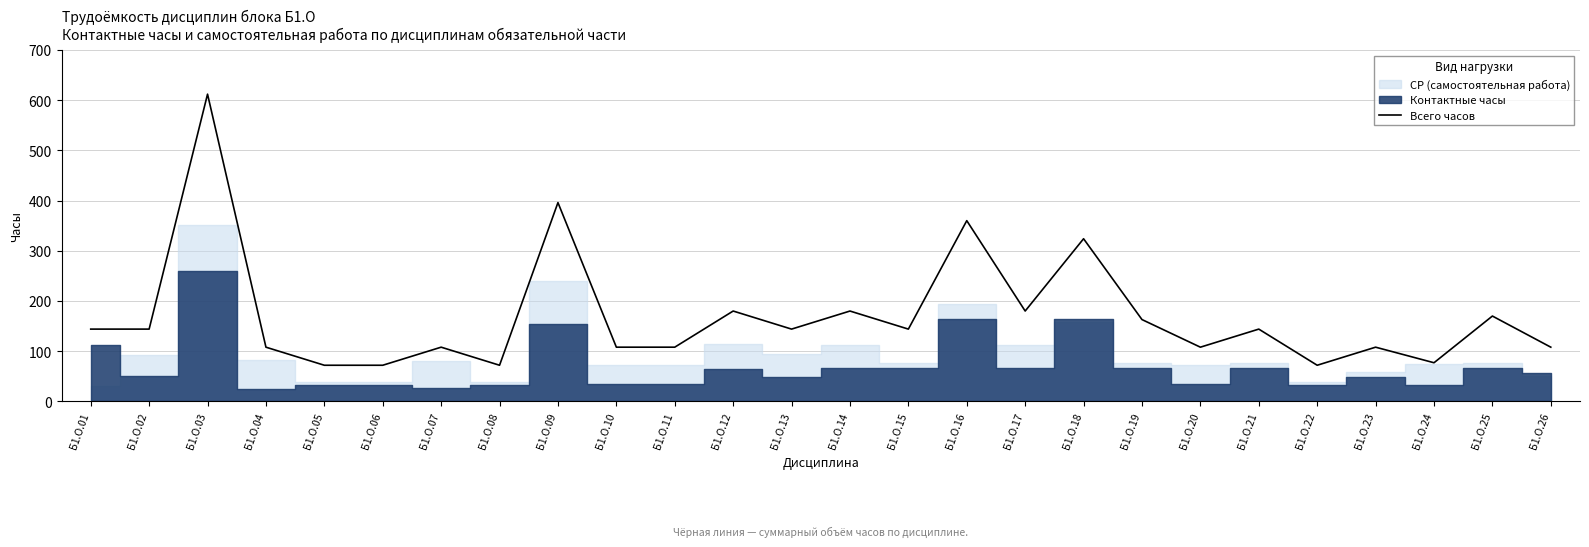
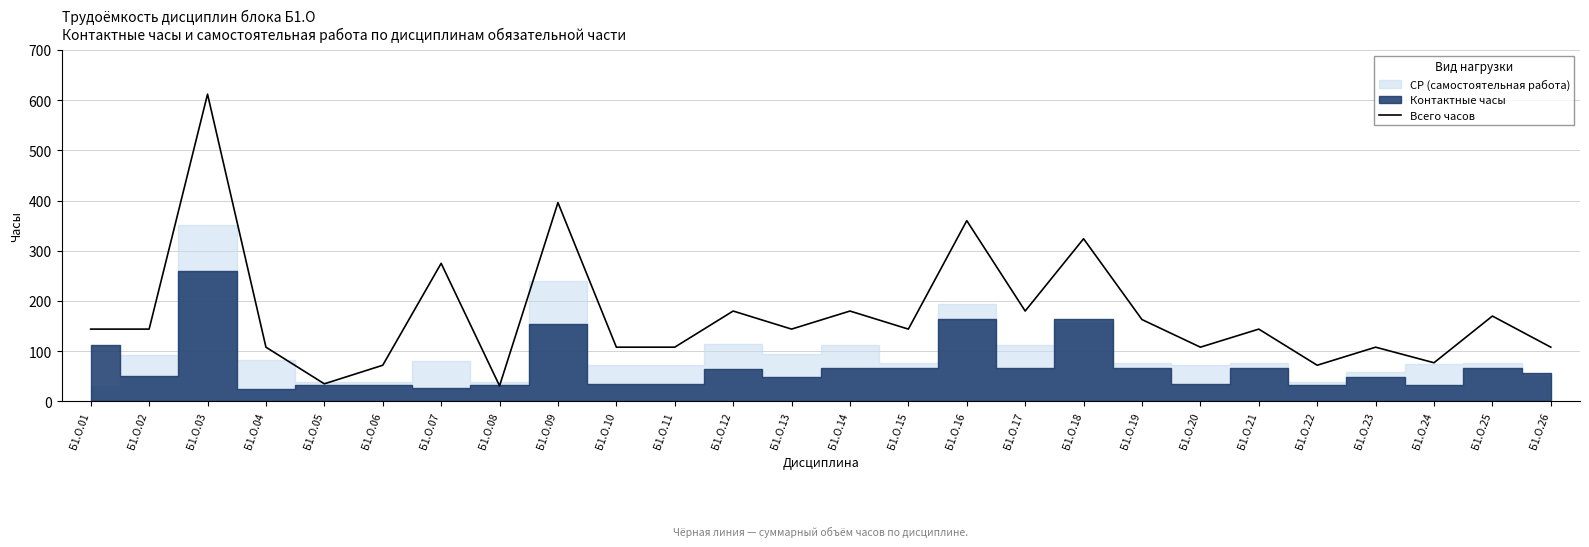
Всего часов, Б1.О.05: 70 -> 40
Всего часов, Б1.О.07: 110 -> 280
Всего часов, Б1.О.08: 70 -> 30
